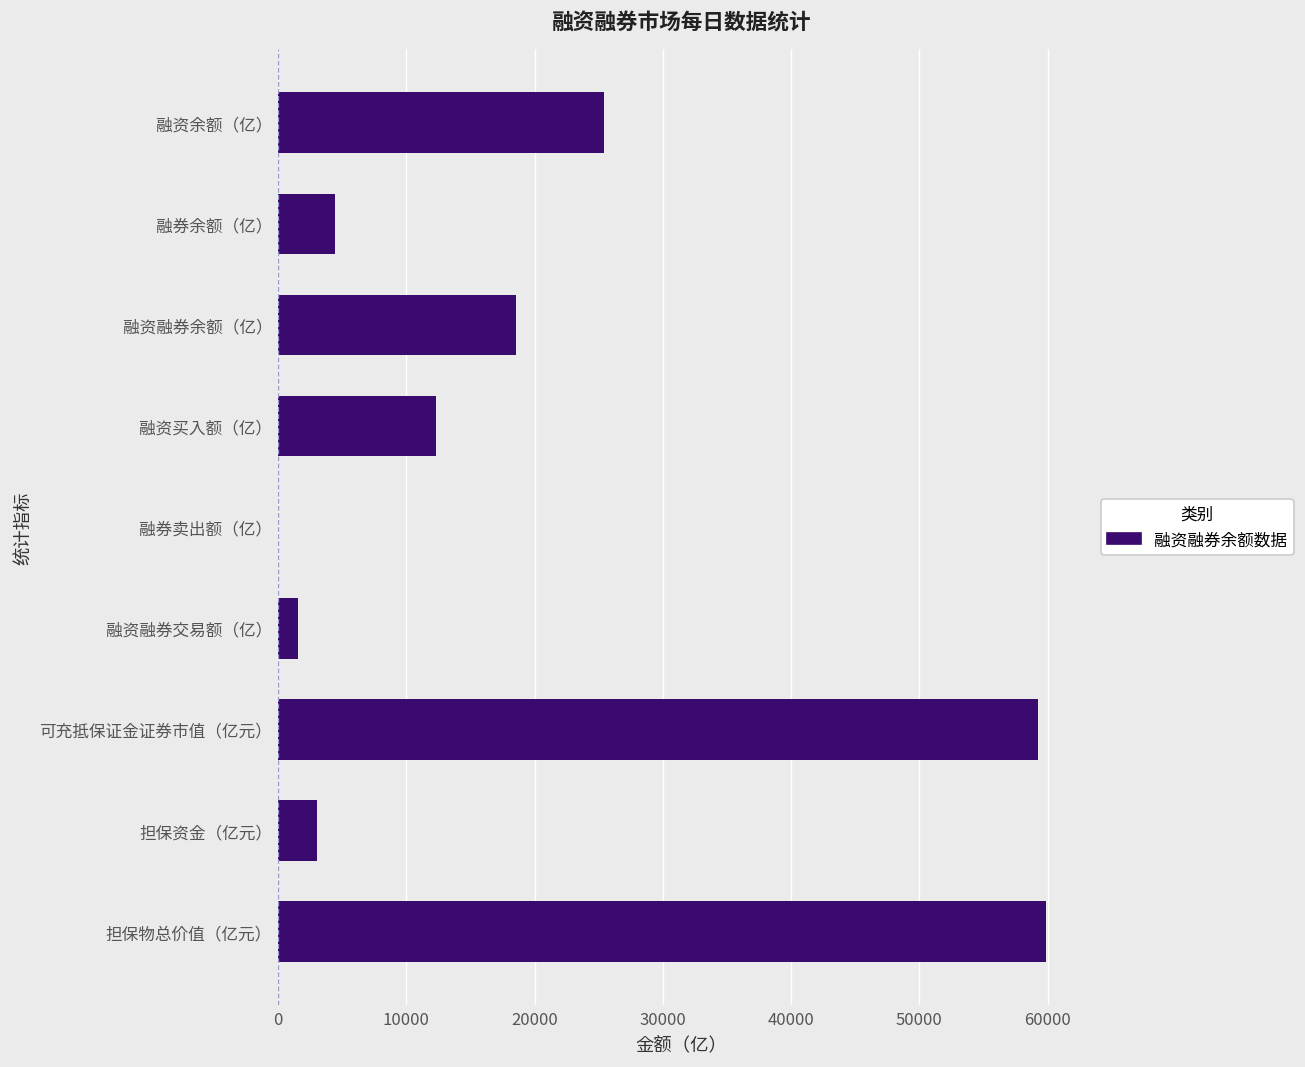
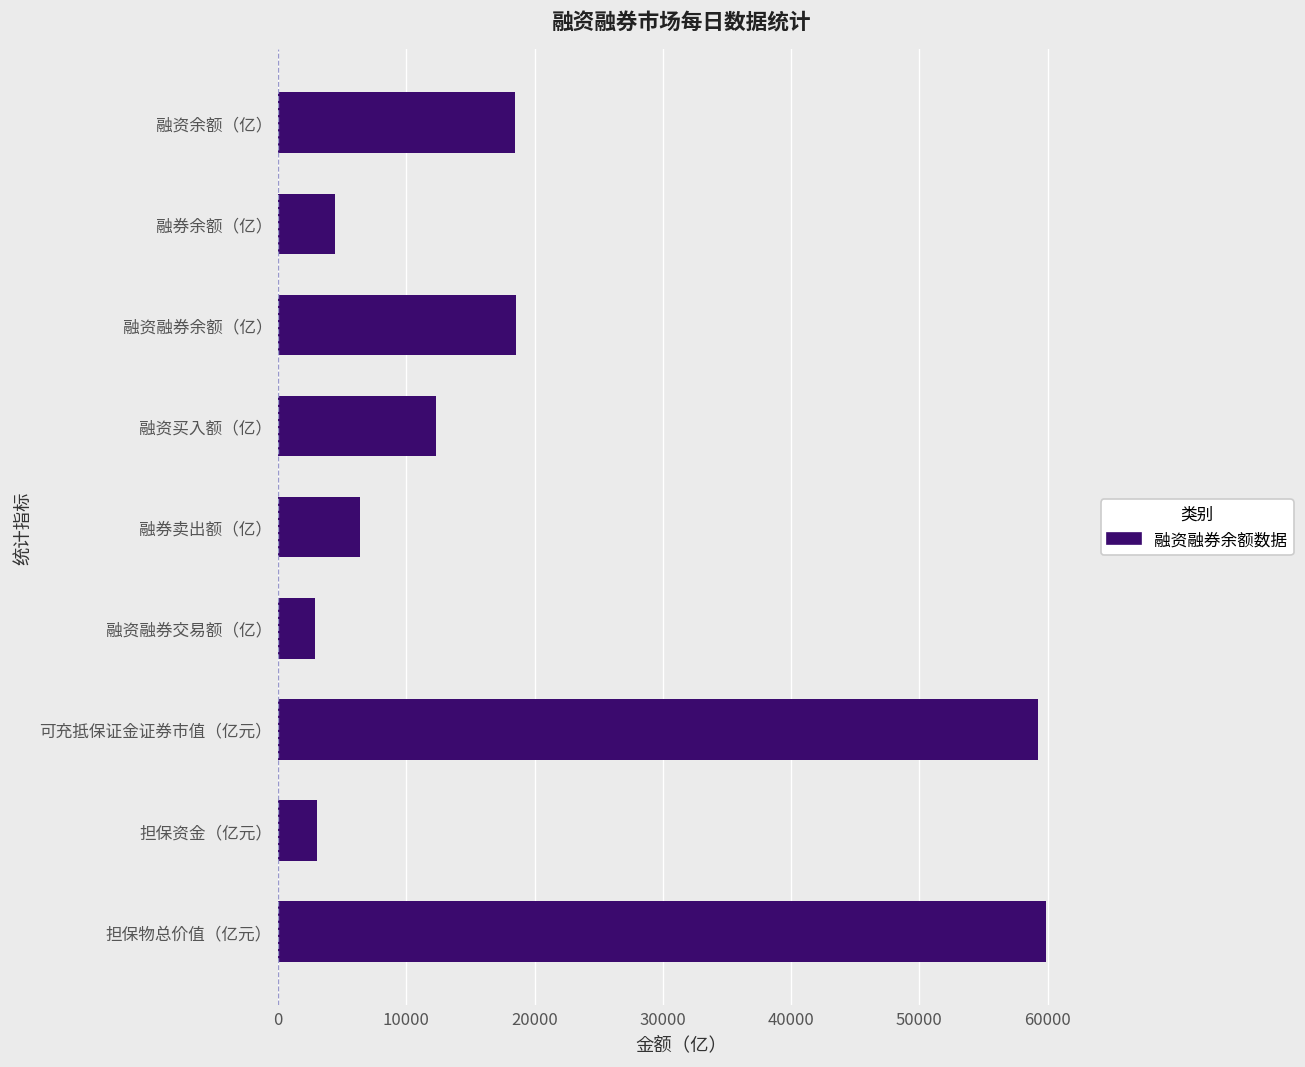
融资余额（亿）: 25400 -> 18500
融券卖出额（亿）: 0 -> 6400
融资融券交易额（亿）: 1600 -> 2900
